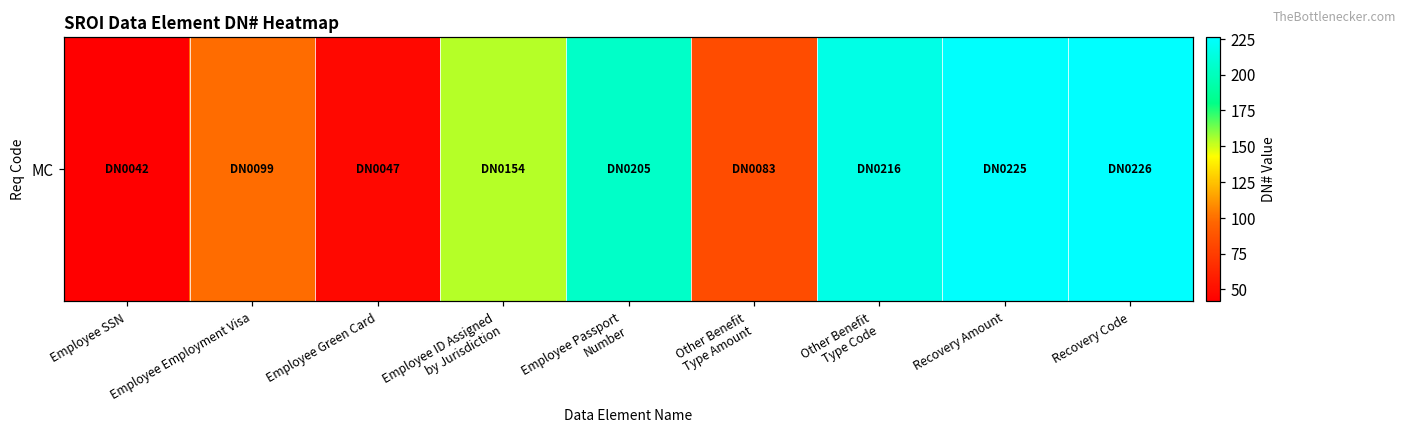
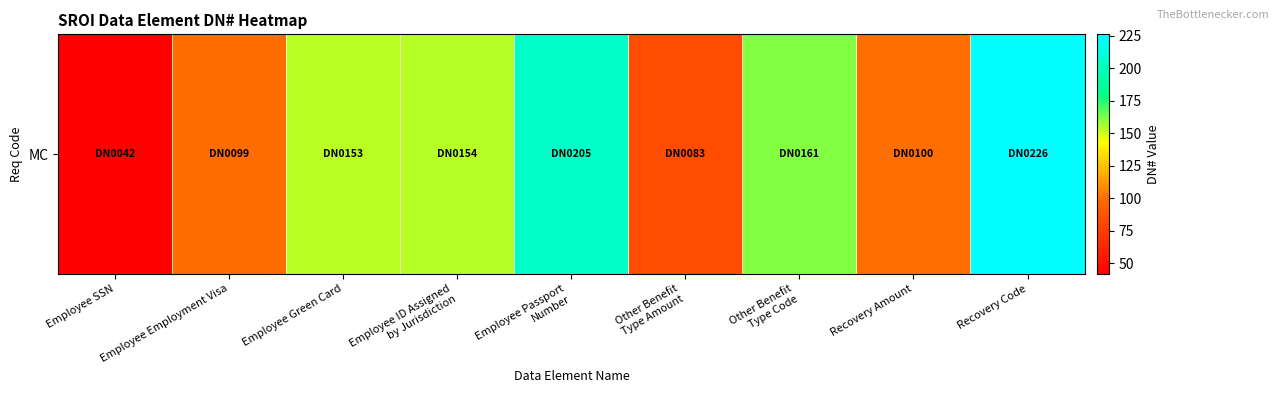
MC, Employee Green Card: 0047 -> 0153
MC, Other Benefit Type Code: 0216 -> 0161
MC, Recovery Amount: 0225 -> 0100
